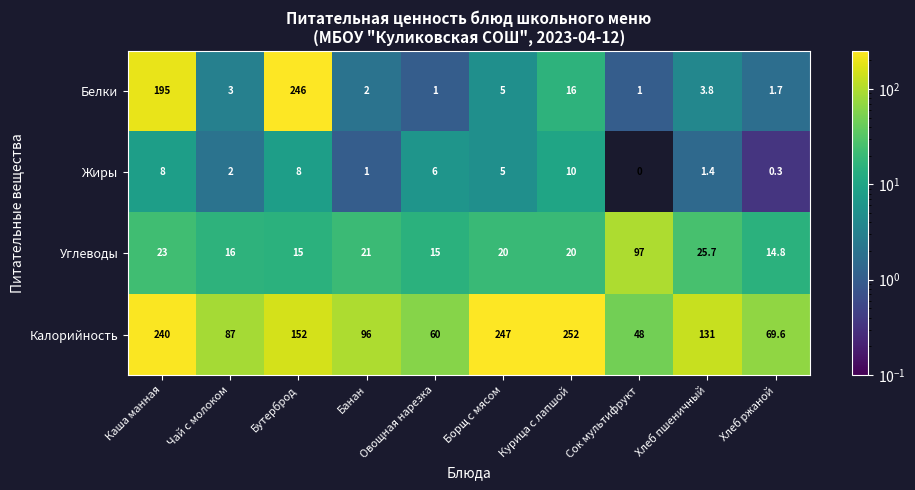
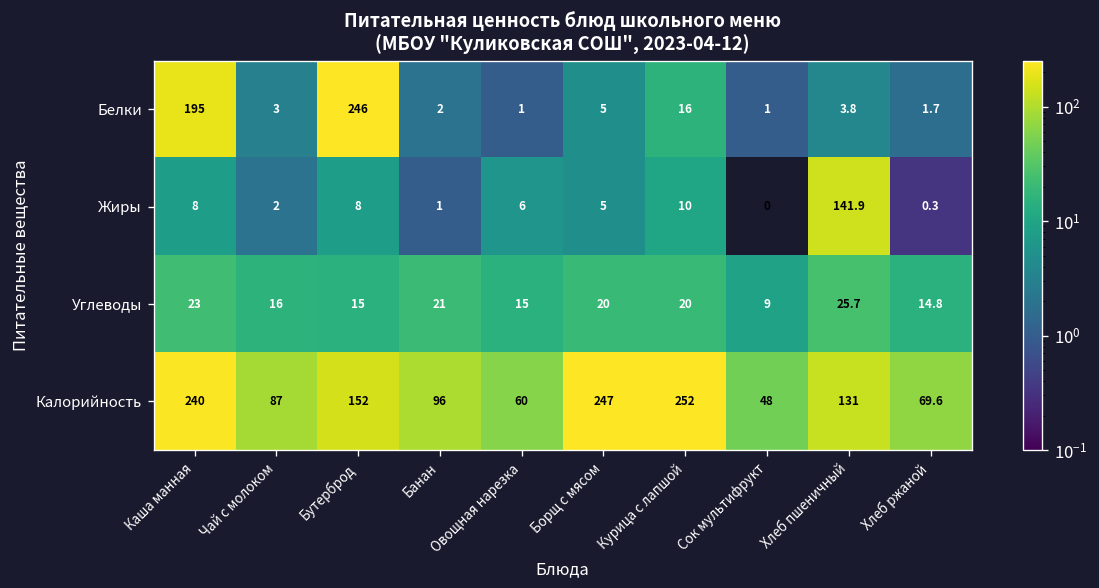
Жиры, Хлеб пшеничный: 1.4 -> 141.9
Углеводы, Сок мультифрукт: 97 -> 9
